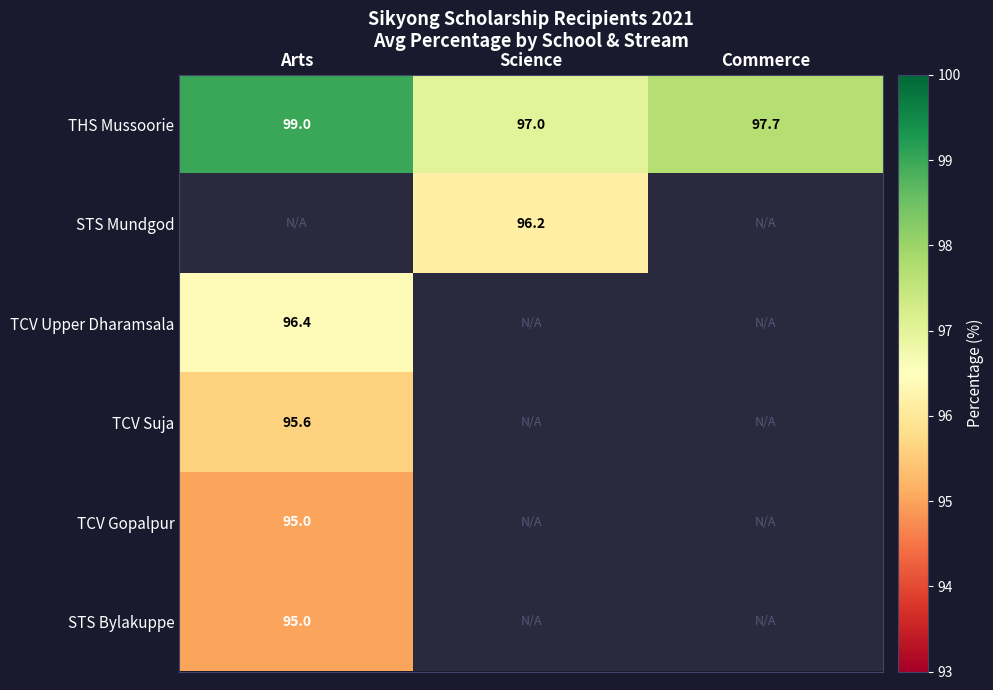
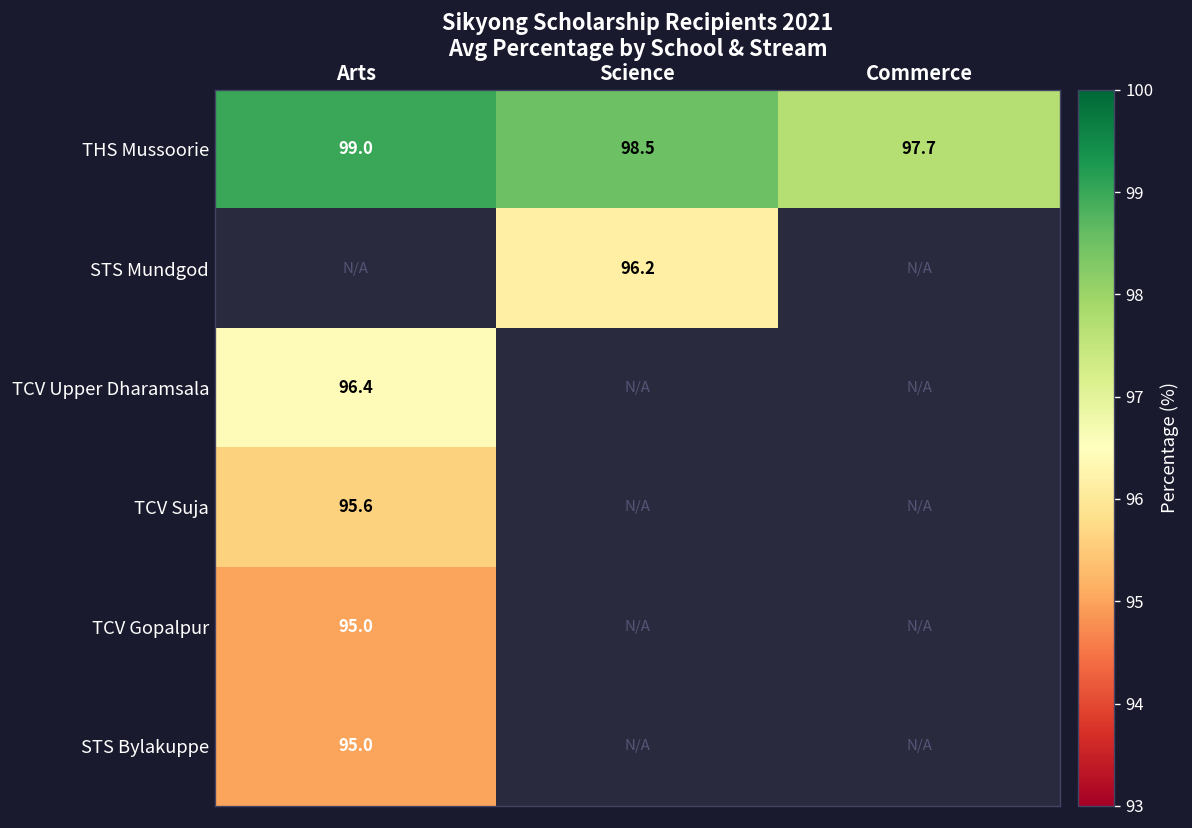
THS Mussoorie, Science: 97.0 -> 98.5
